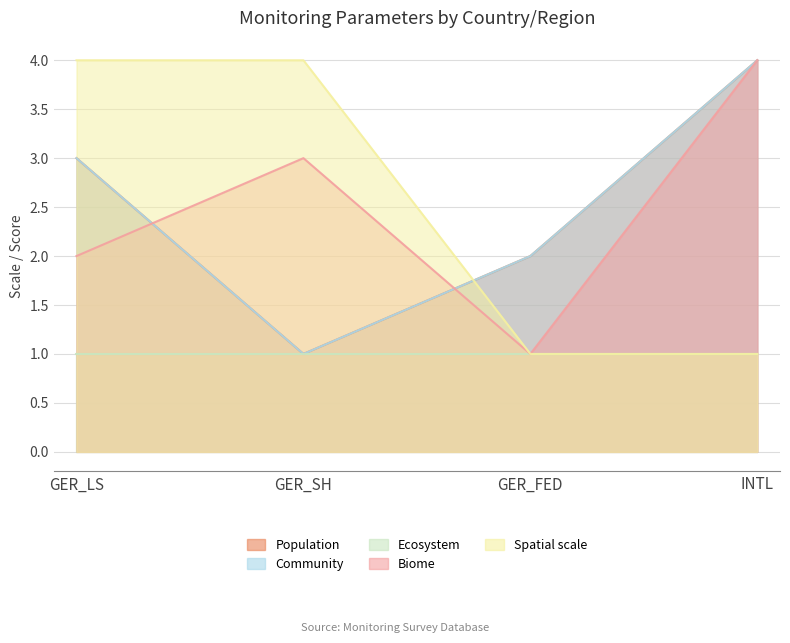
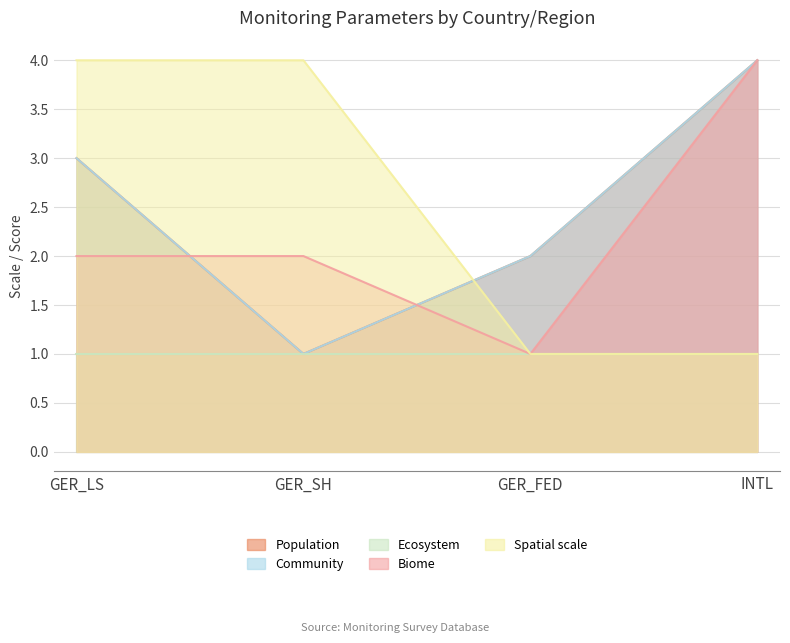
Biome, GER_SH: 3 -> 2
